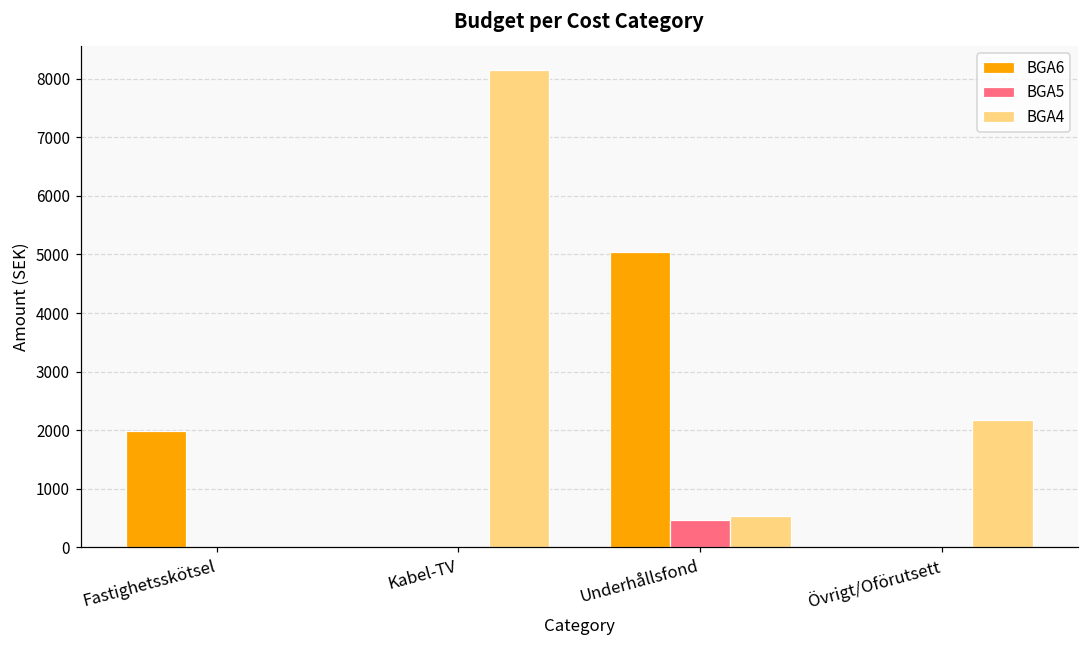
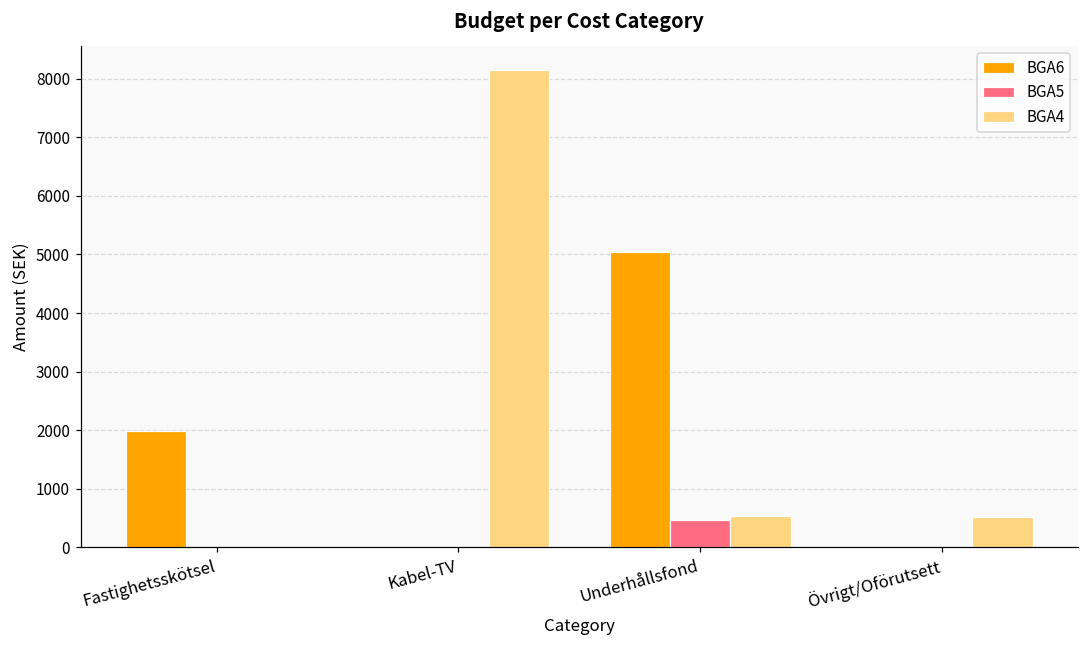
BGA4, Övrigt/Oförutsett: 2200 -> 500
